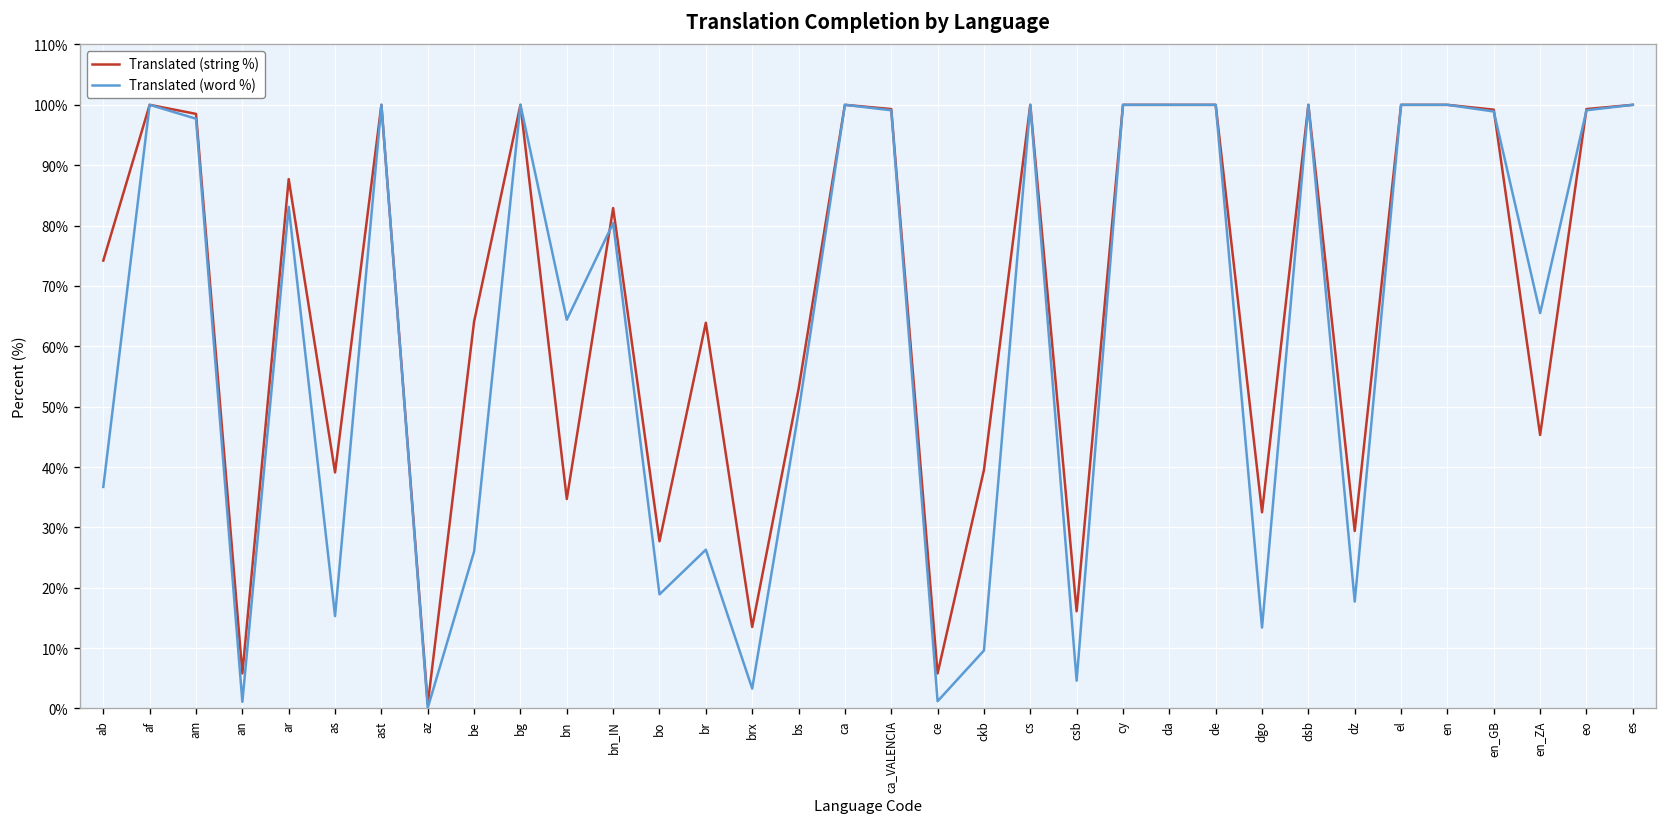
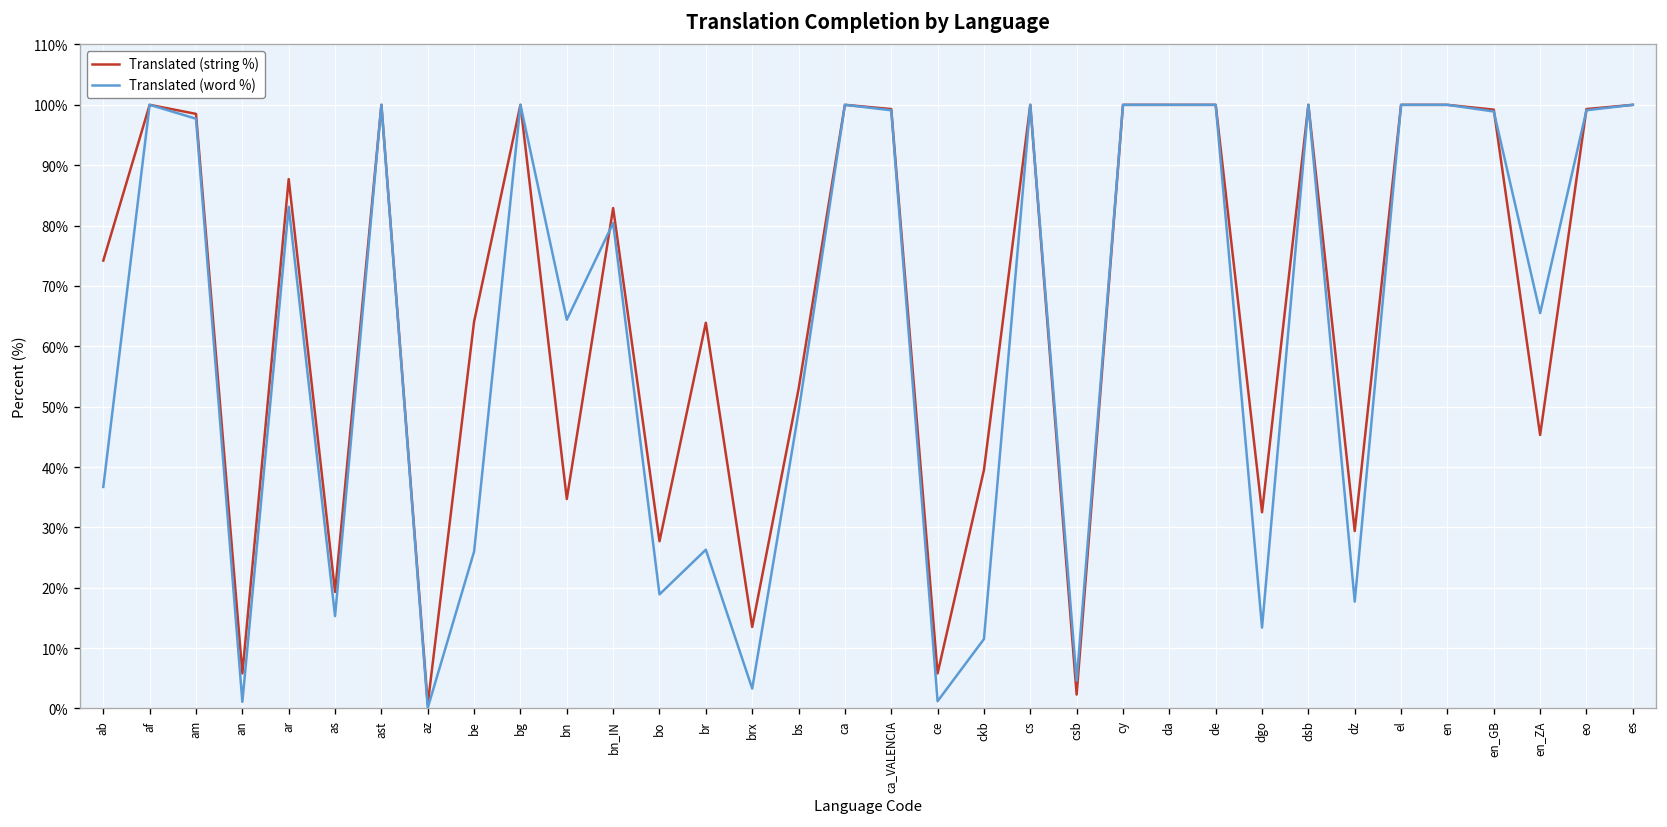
Translated (string %), as: 39% -> 19%
Translated (word %), ckb: 10% -> 12%
Translated (string %), csb: 16% -> 2%
